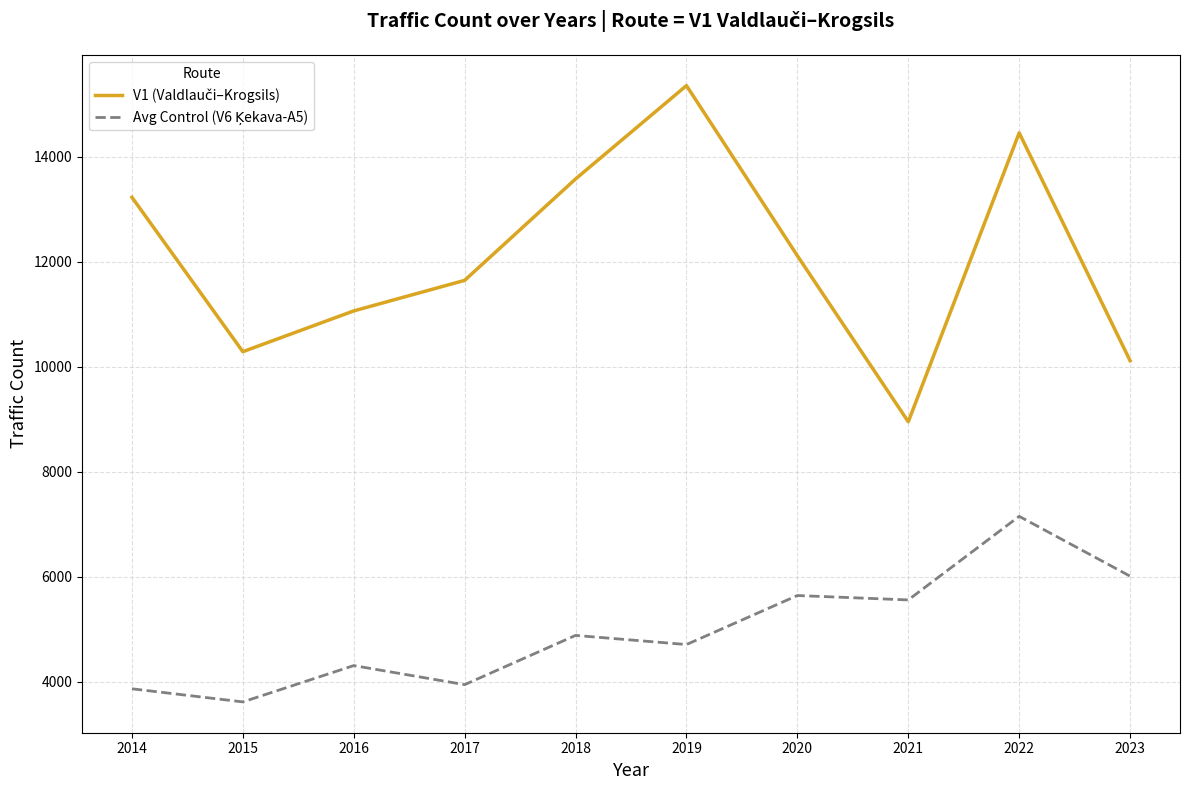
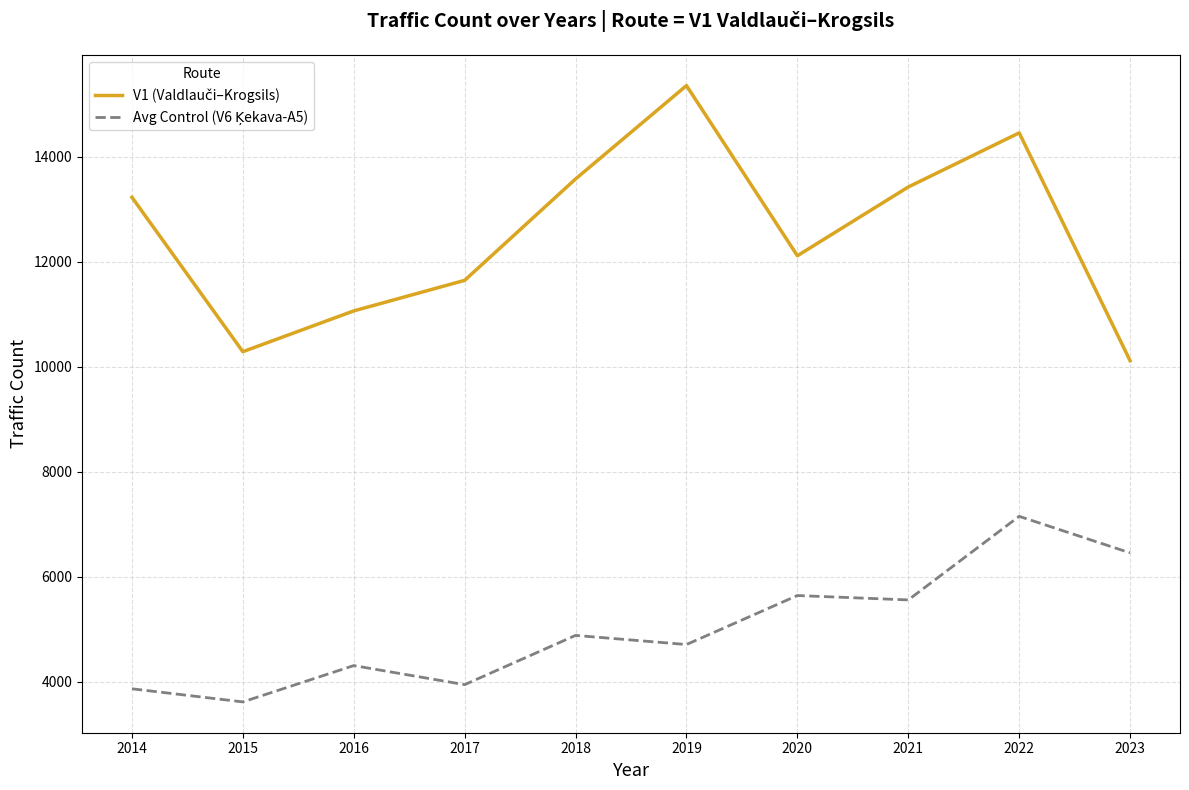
V1 (Valdlauči–Krogsils), 2021: 9000 -> 13400
Avg Control (V6 Ķekava-A5), 2023: 6000 -> 6500
